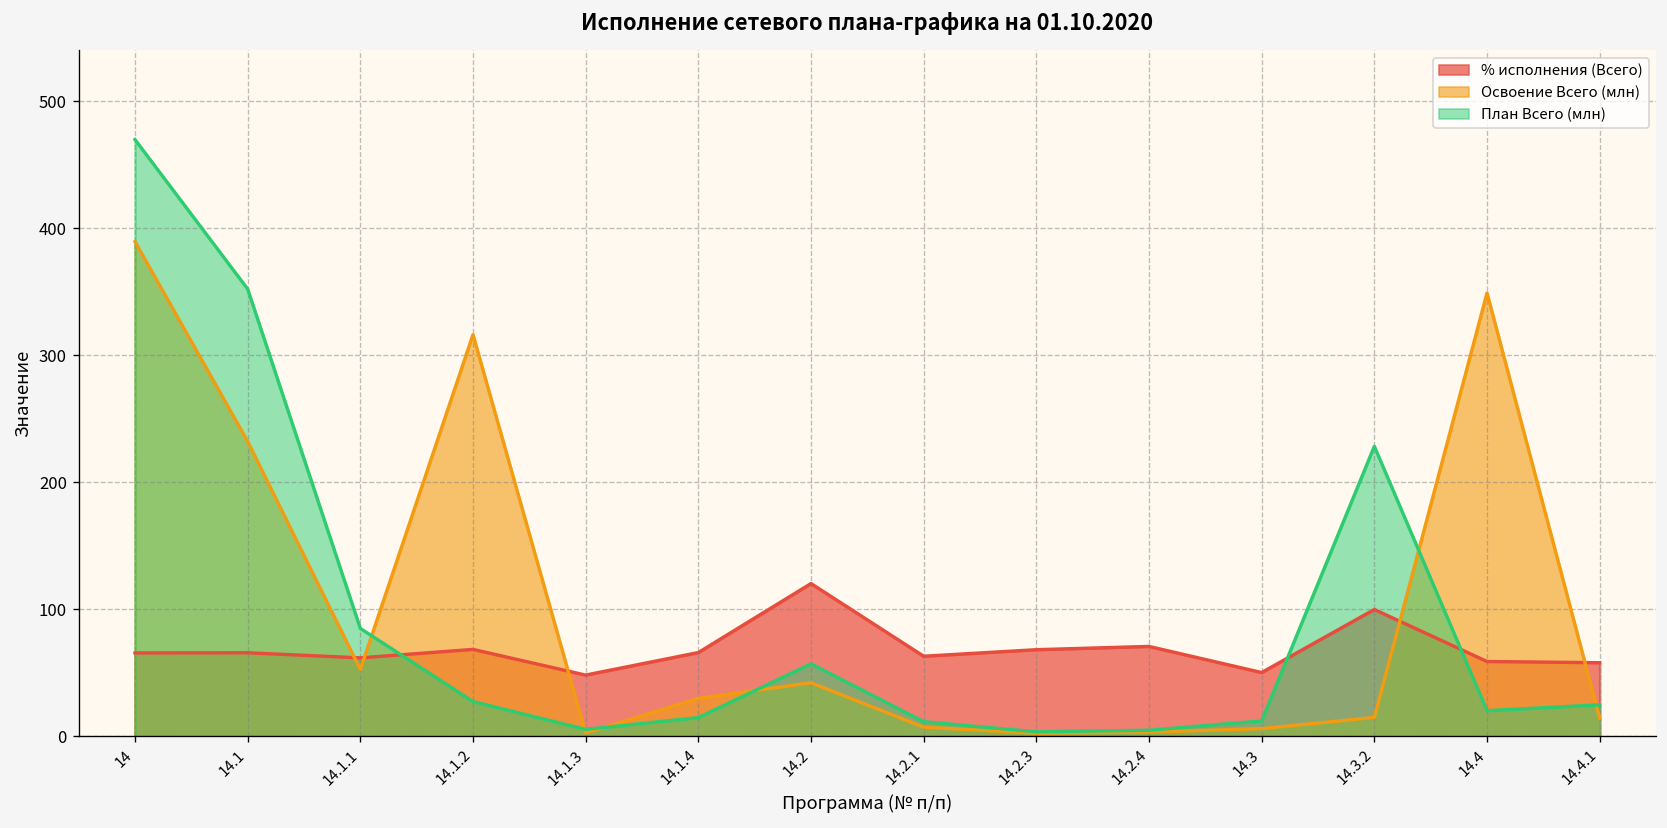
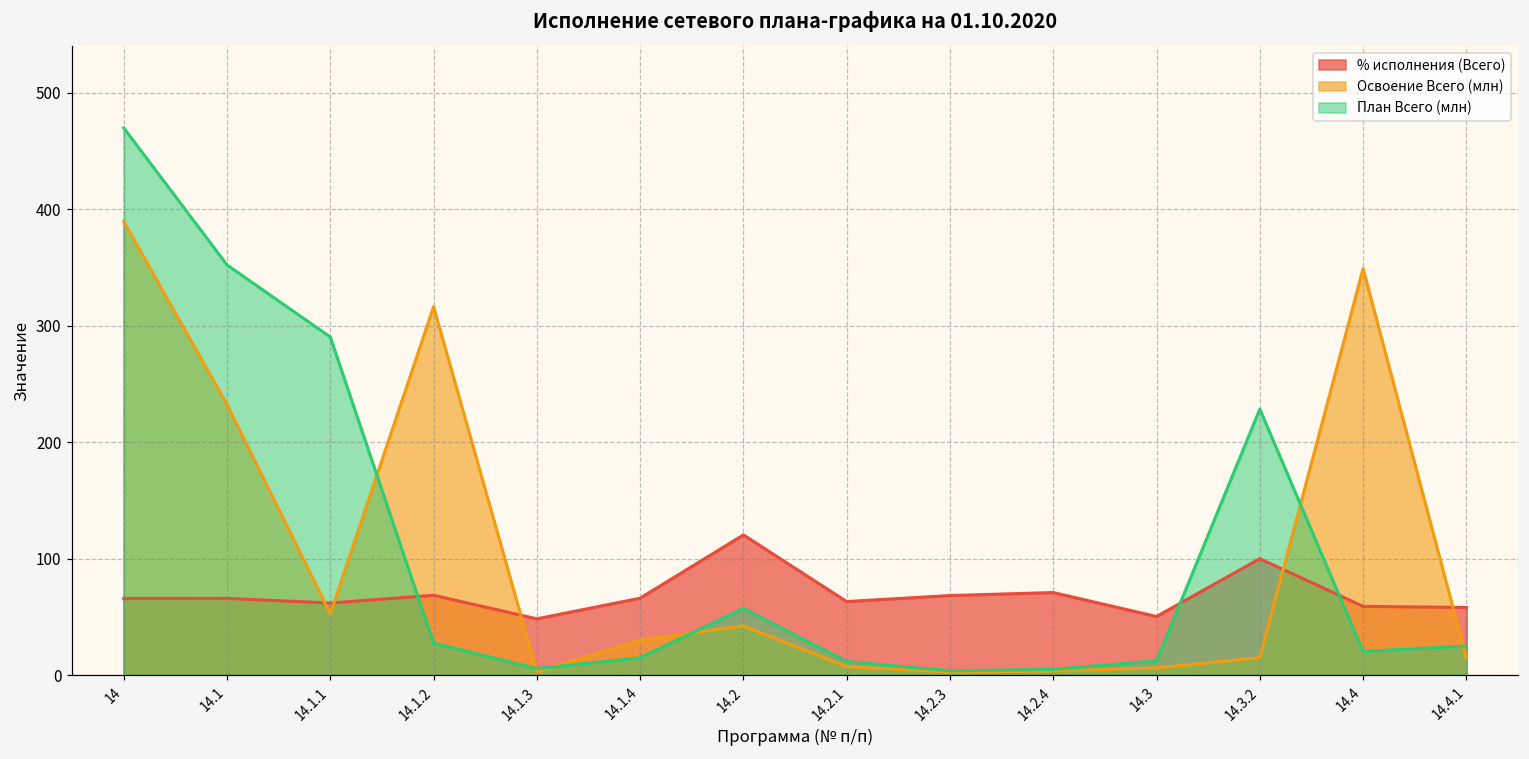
План Всего (млн), 14.1.1: 85 -> 290
